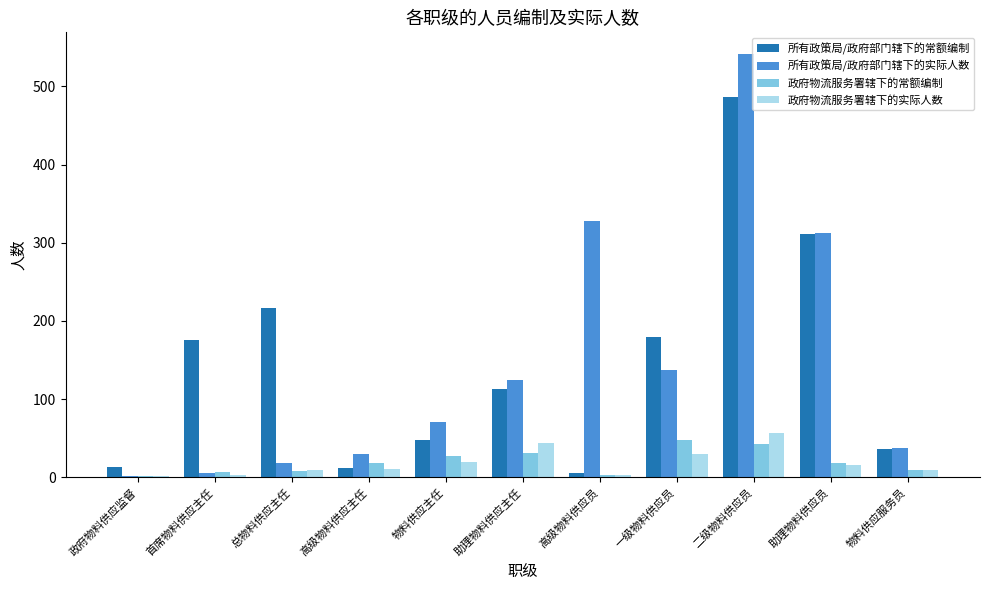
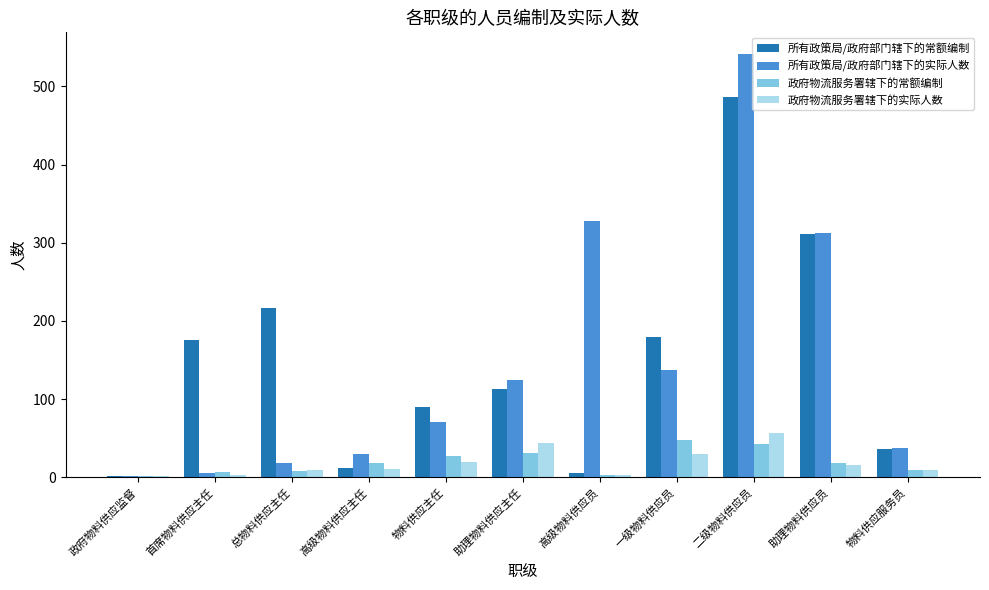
所有政策局/政府部门辖下的常额编制, 政府物料供应监督: 10 -> 0
所有政策局/政府部门辖下的常额编制, 物料供应主任: 50 -> 90
